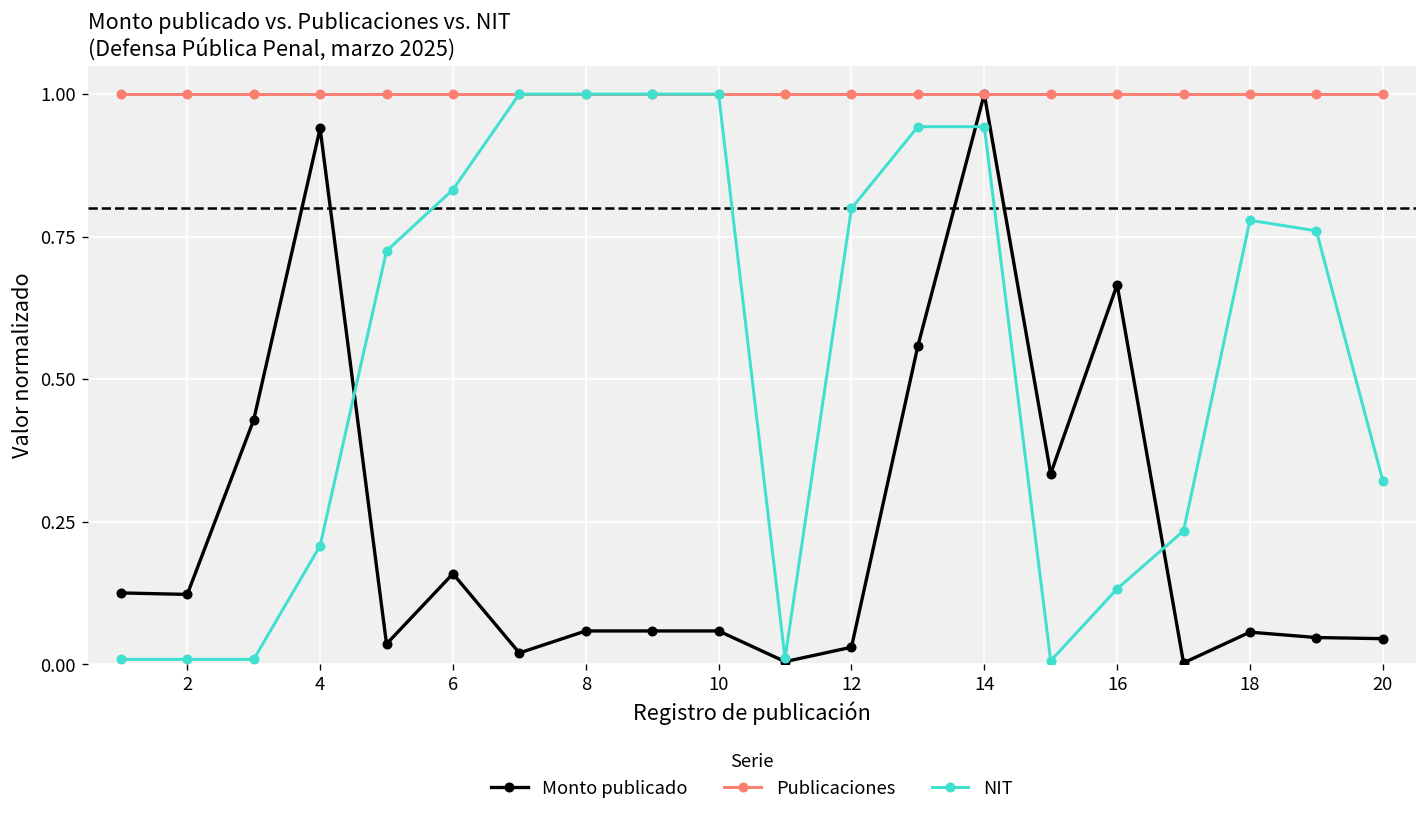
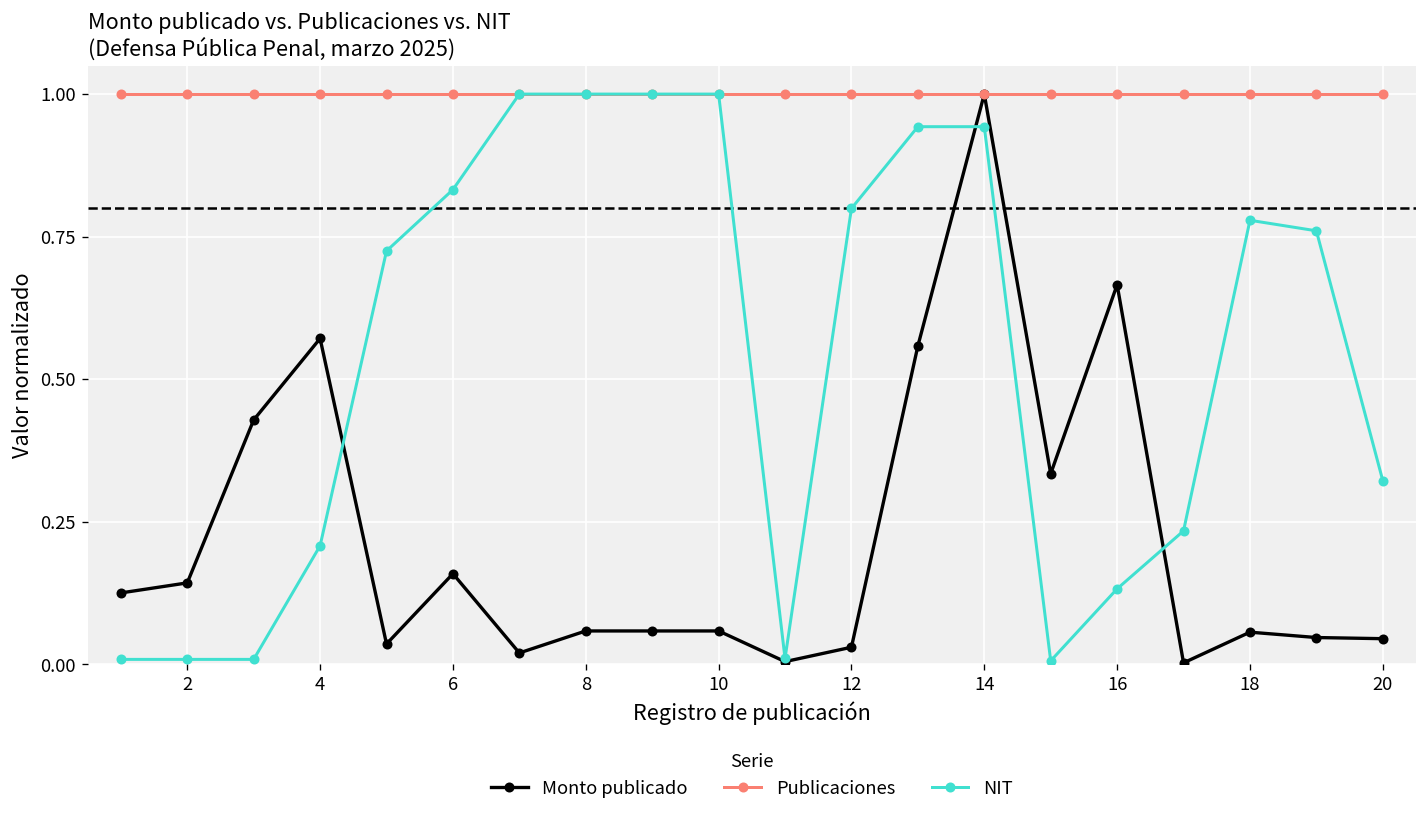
Monto publicado, 2: 0.12 -> 0.14
Monto publicado, 4: 0.94 -> 0.57
